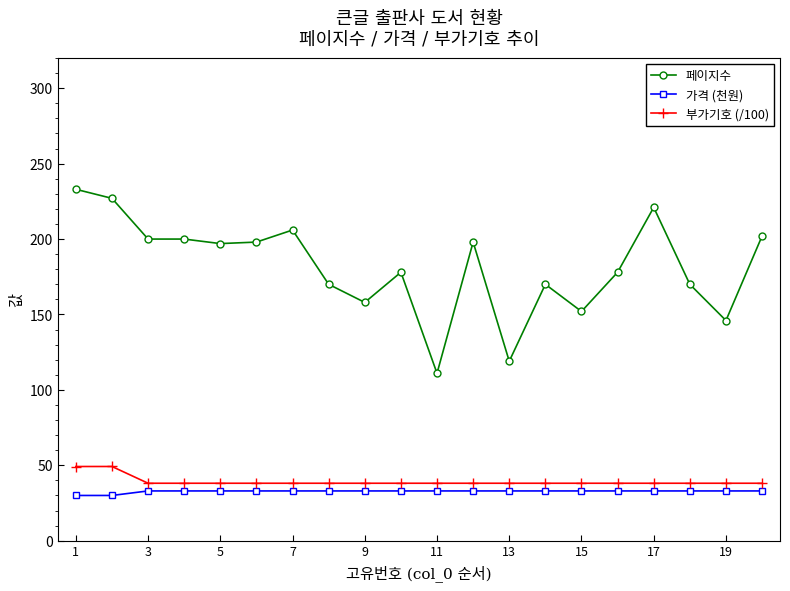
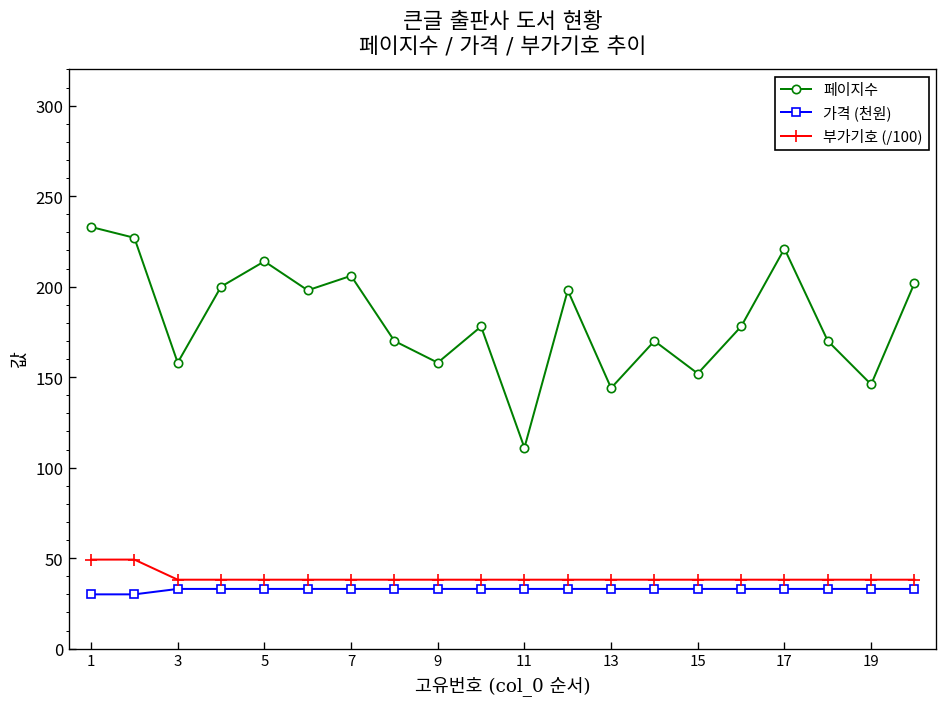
페이지수, 3: 200 -> 158
페이지수, 5: 197 -> 214
페이지수, 13: 119 -> 144
